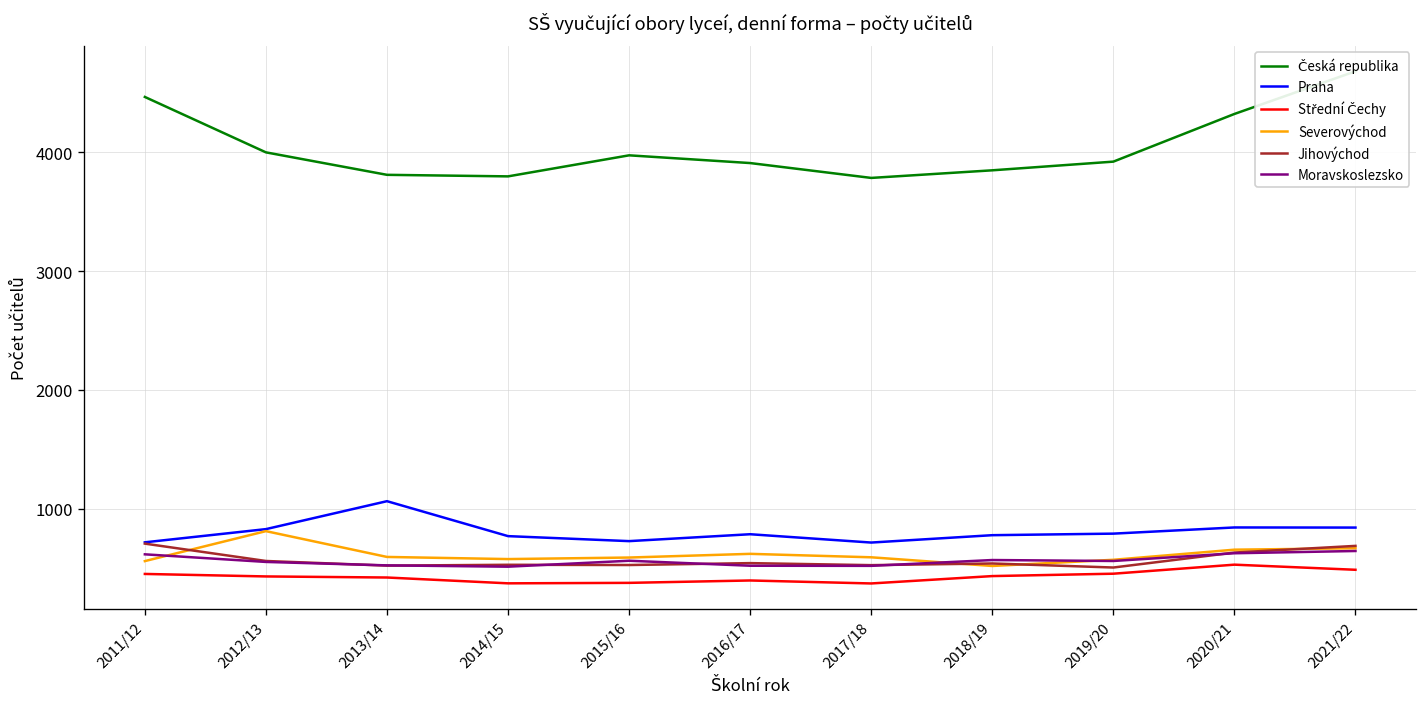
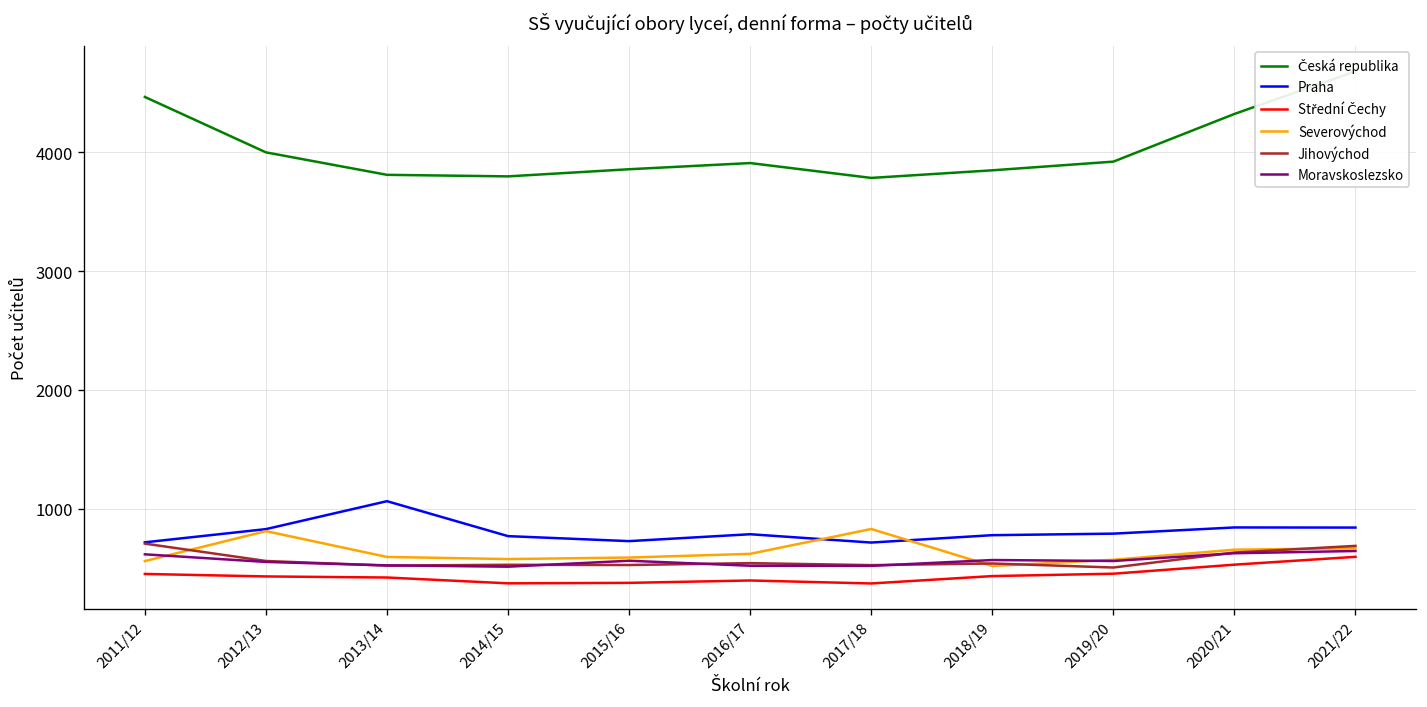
Česká republika, 2015/16: 4000 -> 3900
Severovýchod, 2017/18: 600 -> 800
Střední Čechy, 2021/22: 500 -> 600
